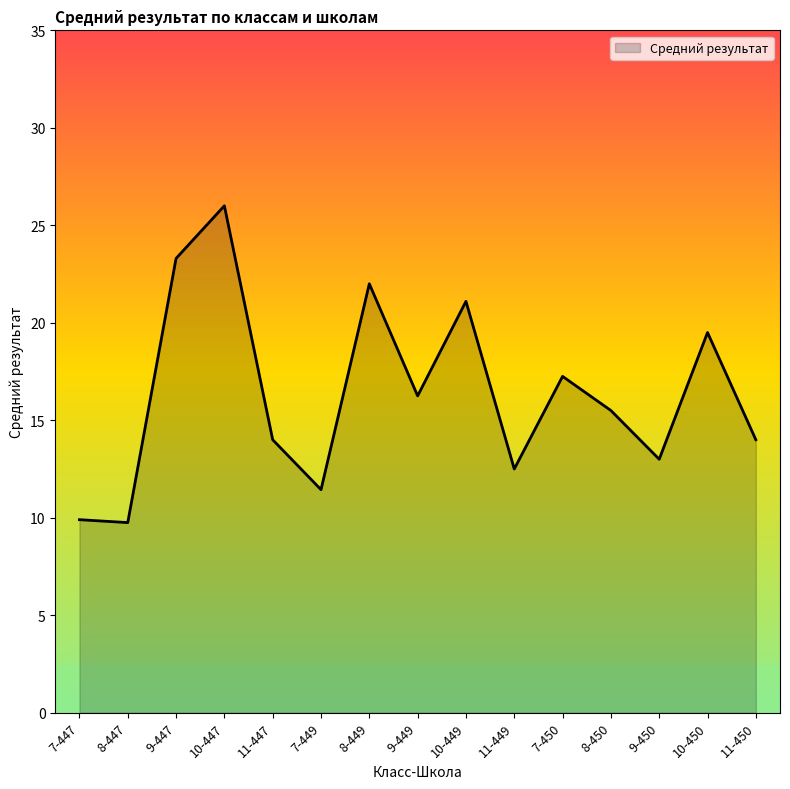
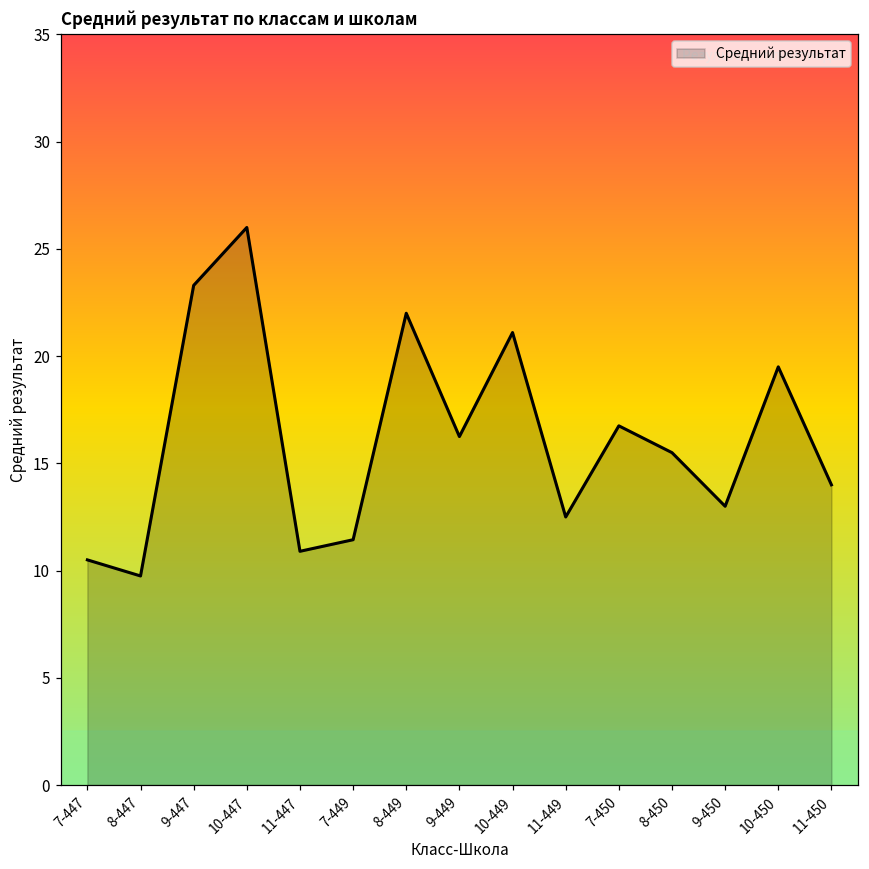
7-447: 9.9 -> 10.5
11-447: 14.0 -> 10.9
7-450: 17.3 -> 16.8
